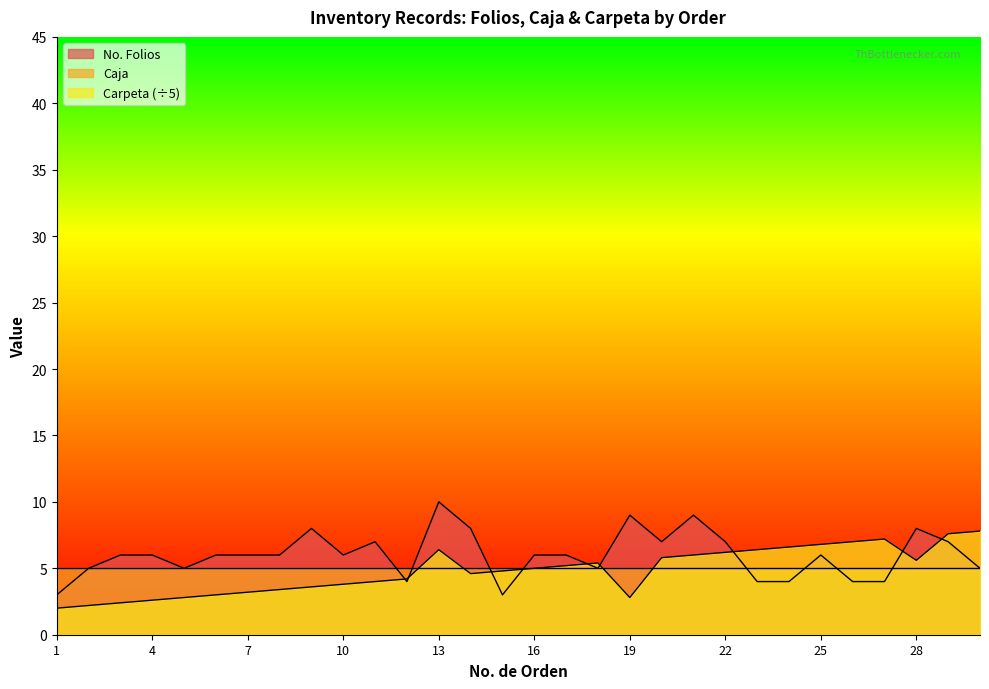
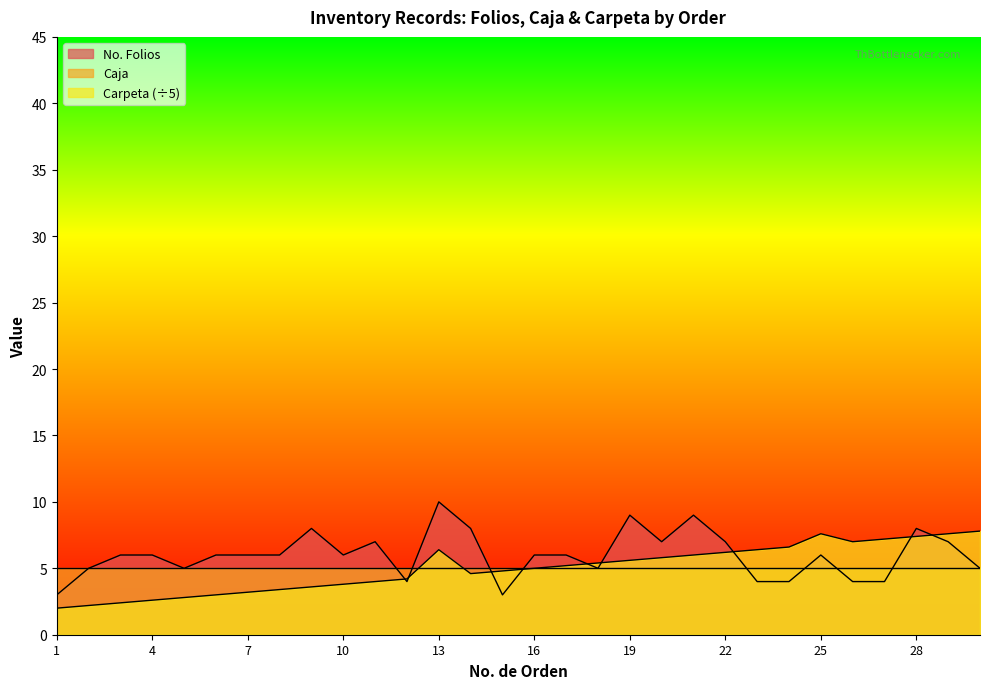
Carpeta (÷5), 19: 2.8 -> 5.6
Carpeta (÷5), 25: 6.8 -> 7.6
Carpeta (÷5), 28: 5.6 -> 7.4
